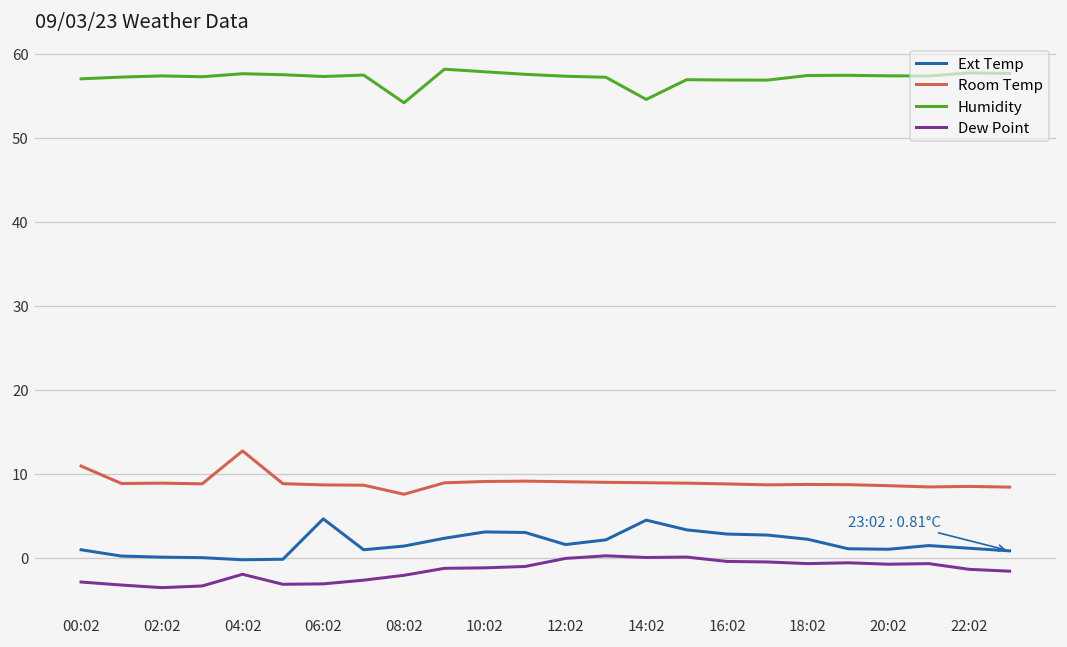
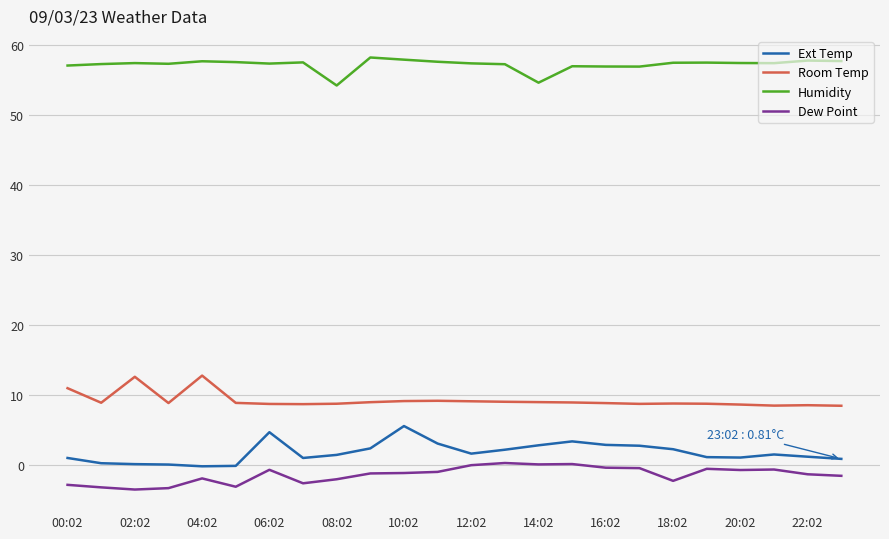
Room Temp, 02:02: 9 -> 13
Dew Point, 06:02: -3 -> -1
Room Temp, 08:02: 8 -> 9
Ext Temp, 10:02: 3 -> 6
Ext Temp, 14:02: 4 -> 3
Dew Point, 18:02: -1 -> -2
